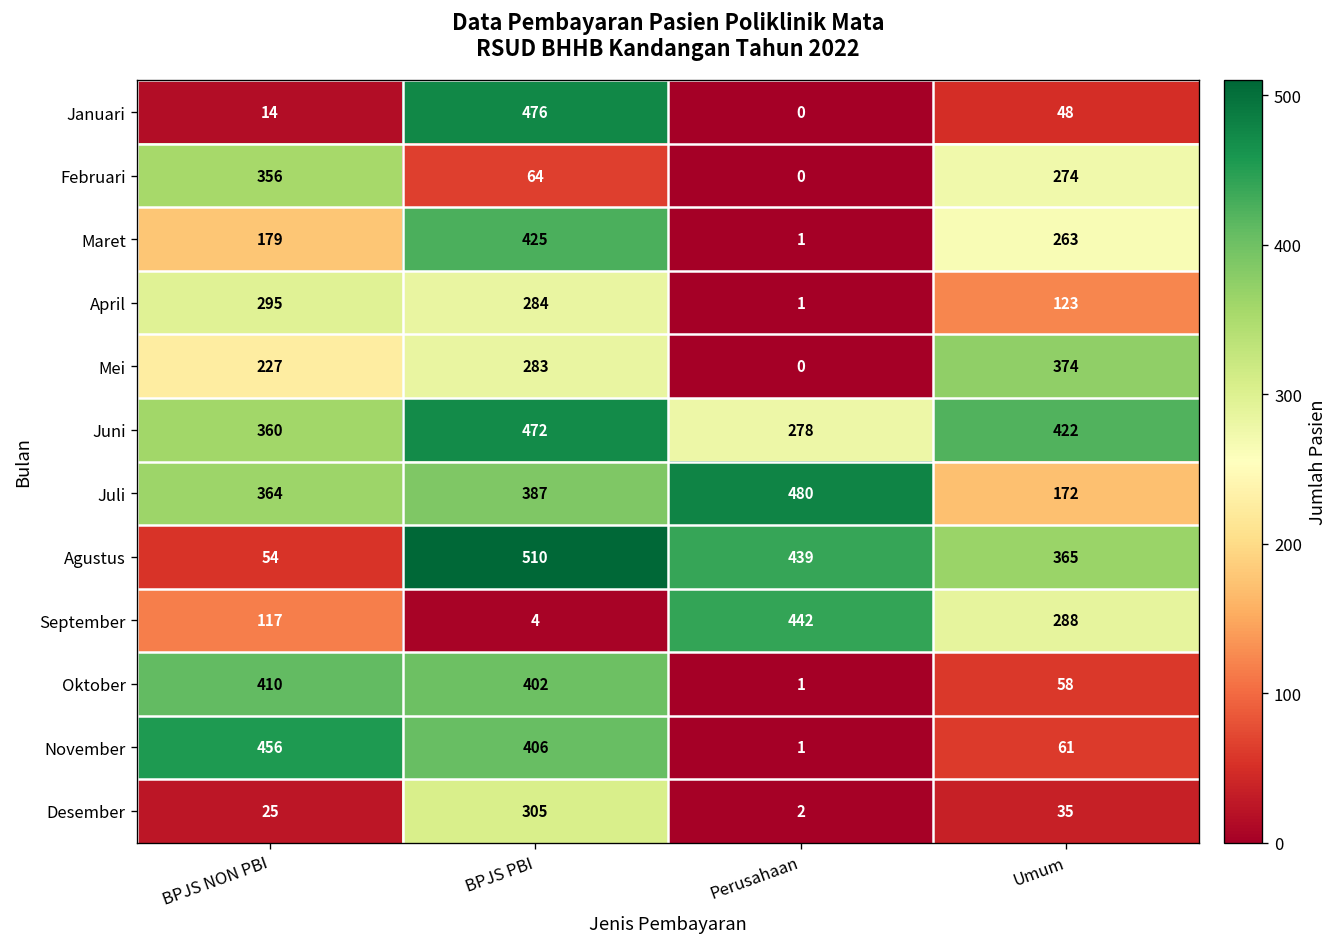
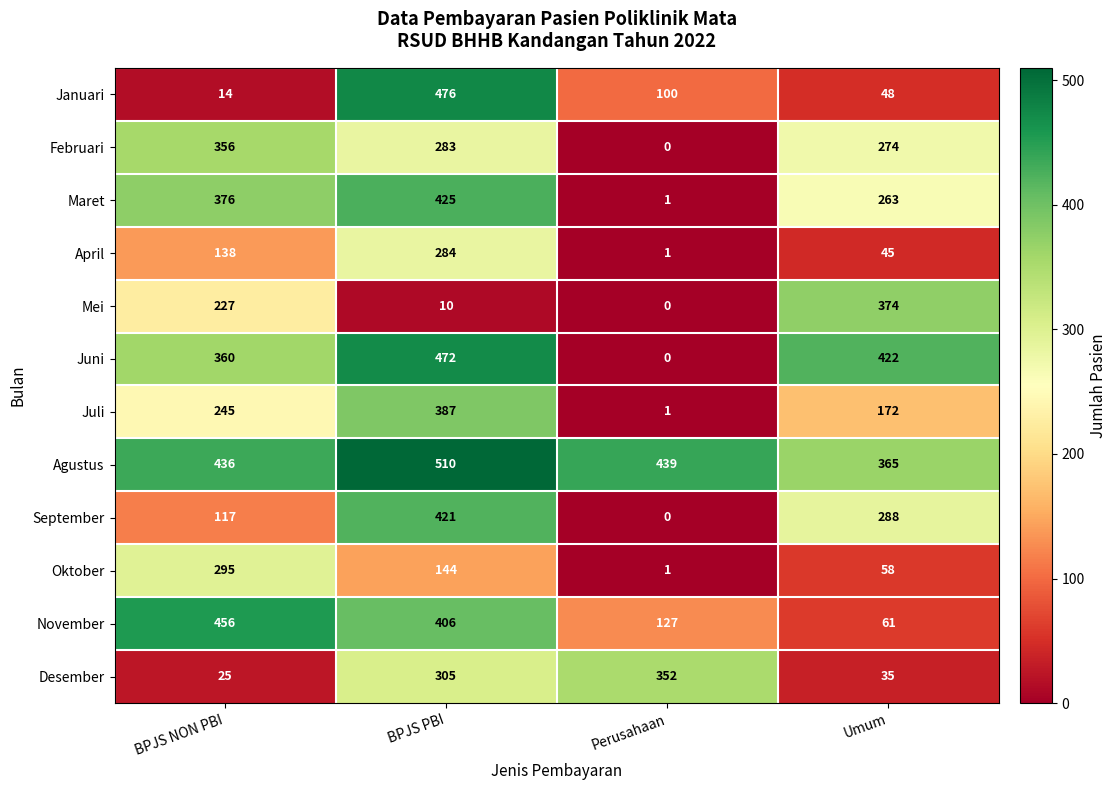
Januari, Perusahaan: 0 -> 100
Februari, BPJS PBI: 64 -> 283
Maret, BPJS NON PBI: 179 -> 376
April, BPJS NON PBI: 295 -> 138
April, Umum: 123 -> 45
Mei, BPJS PBI: 283 -> 10
Juni, Perusahaan: 278 -> 0
Juli, BPJS NON PBI: 364 -> 245
Juli, Perusahaan: 480 -> 1
Agustus, BPJS NON PBI: 54 -> 436
September, BPJS PBI: 4 -> 421
September, Perusahaan: 442 -> 0
Oktober, BPJS NON PBI: 410 -> 295
Oktober, BPJS PBI: 402 -> 144
November, Perusahaan: 1 -> 127
Desember, Perusahaan: 2 -> 352
